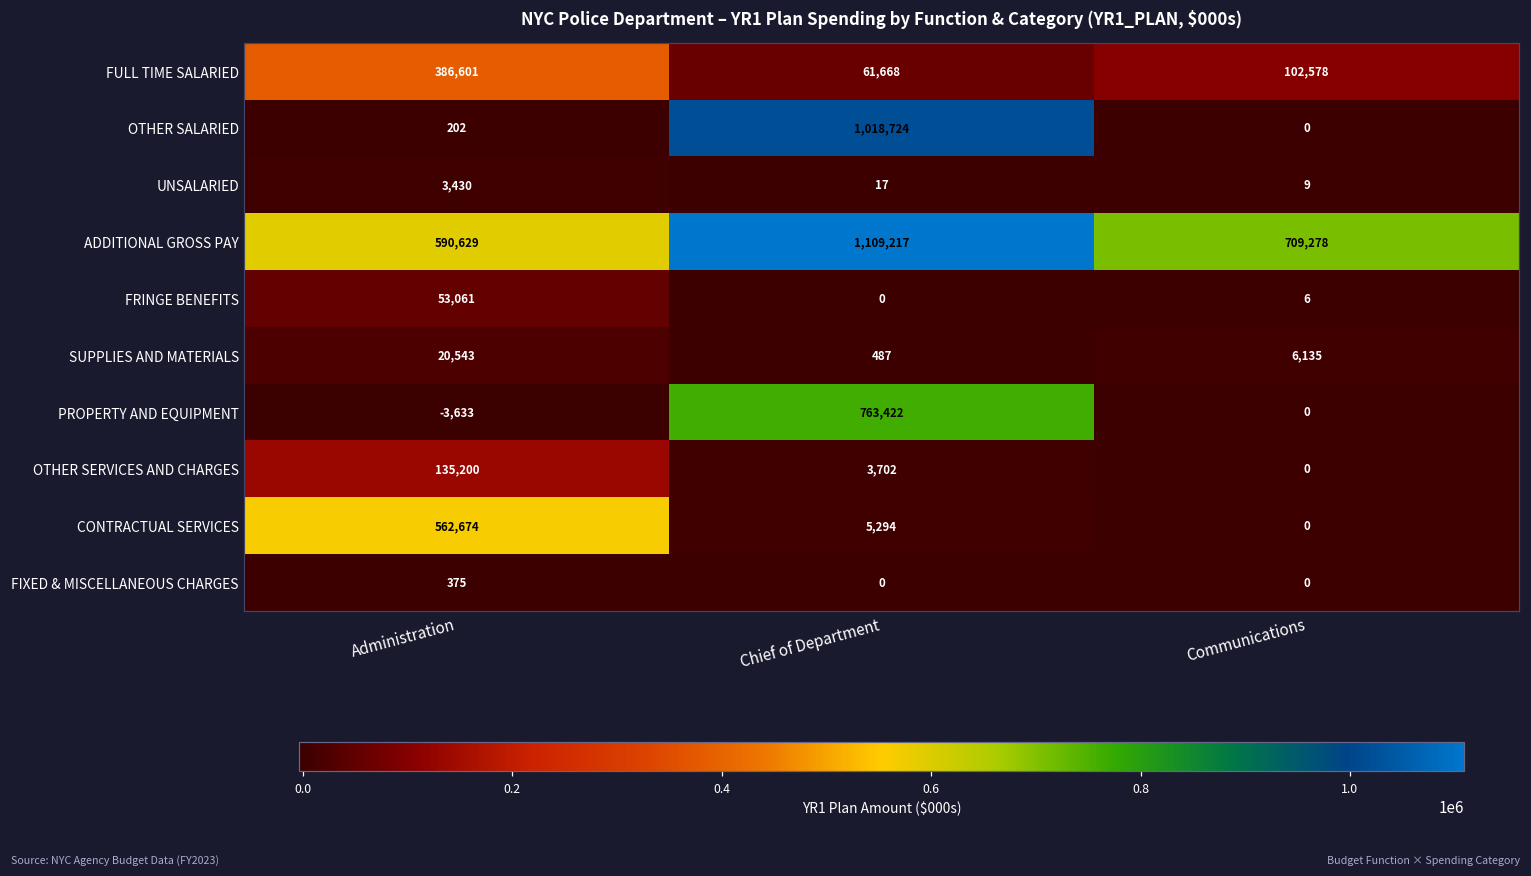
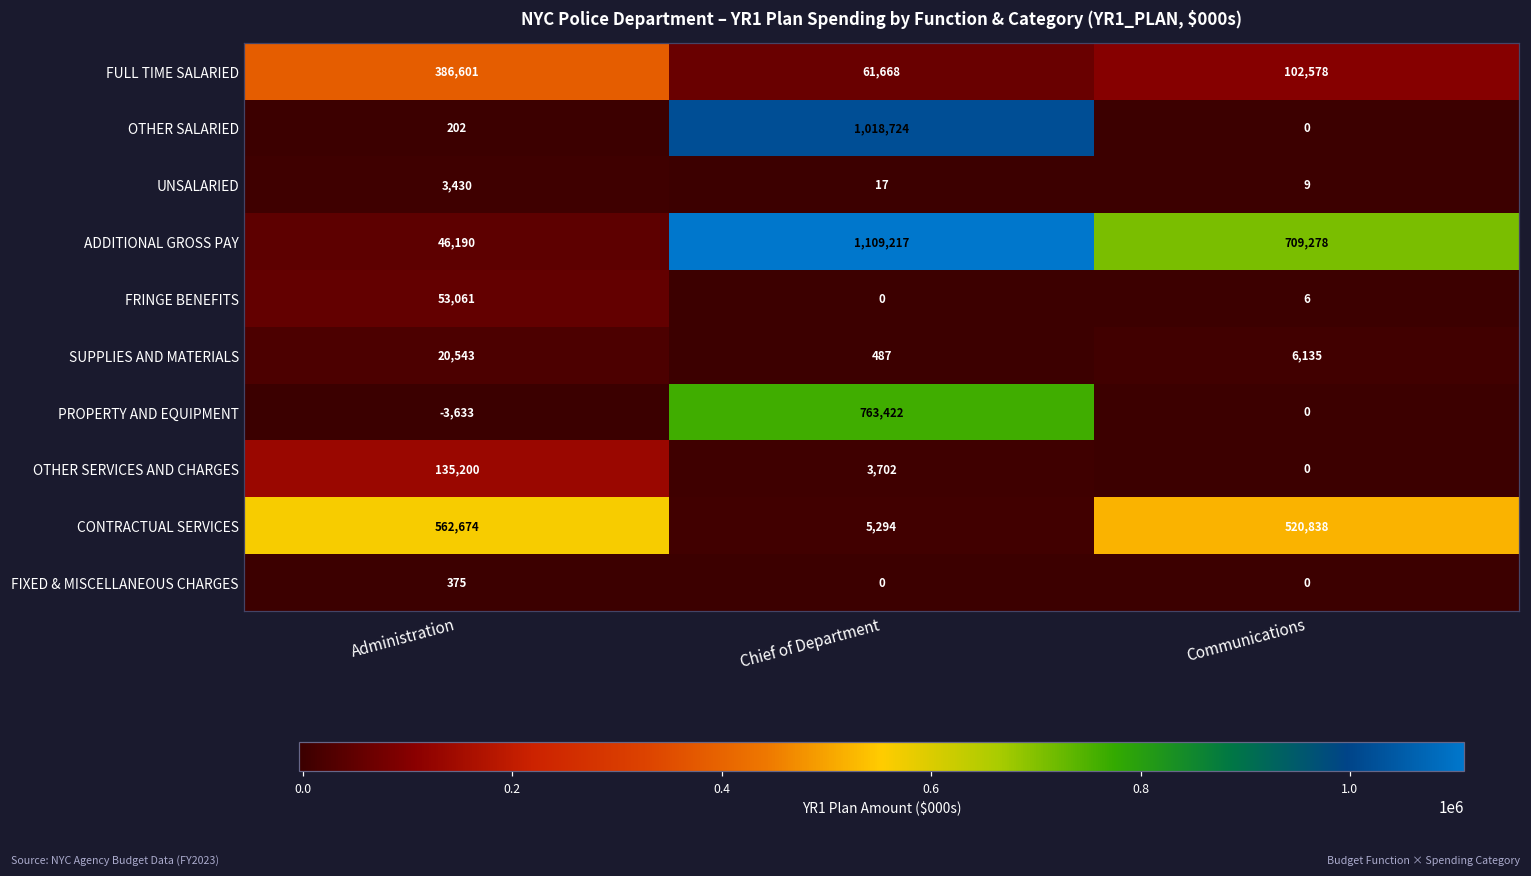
ADDITIONAL GROSS PAY, Administration: 590,629 -> 46,190
CONTRACTUAL SERVICES, Communications: 0 -> 520,838
